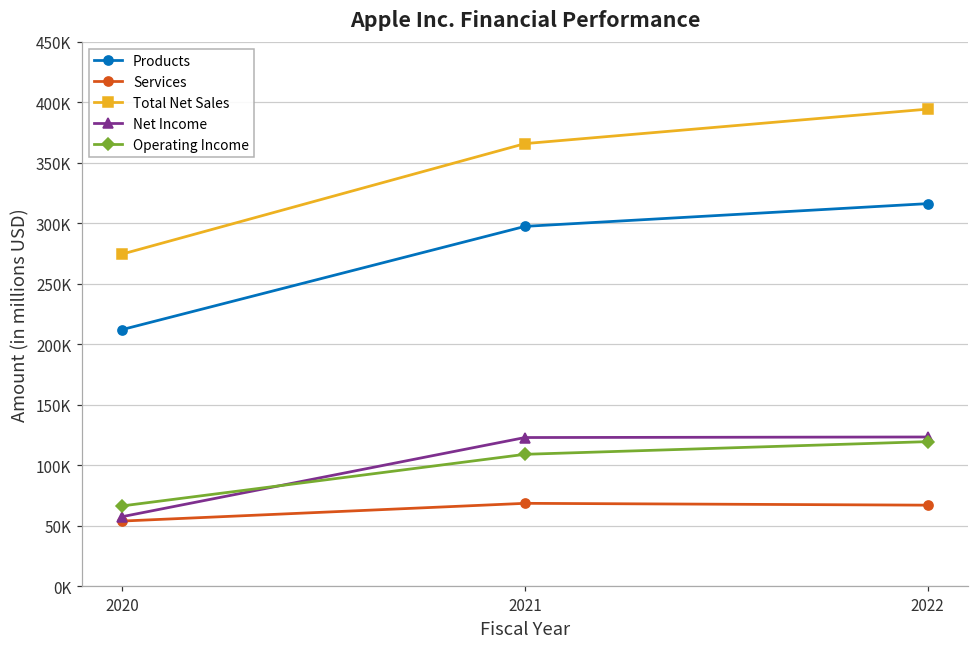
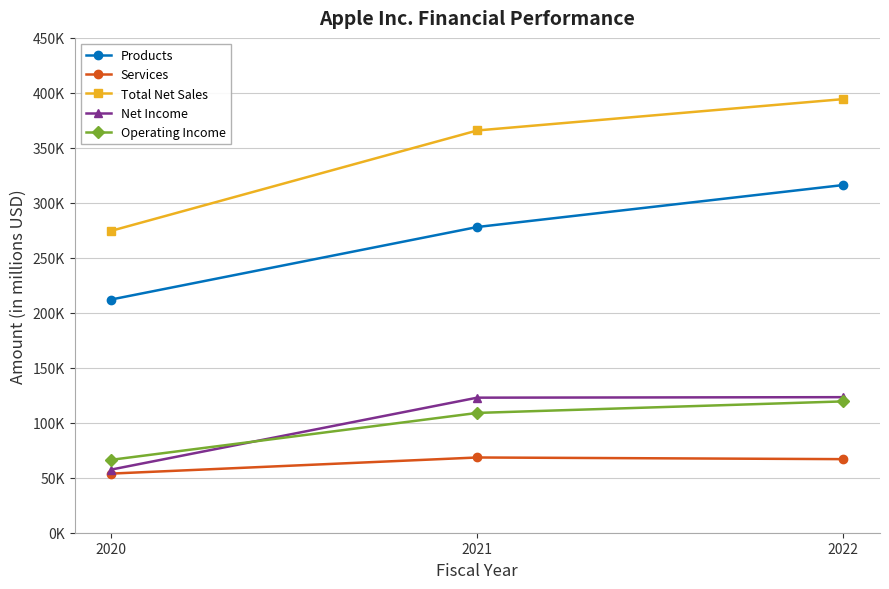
Products, 2021: 297000 -> 278000
